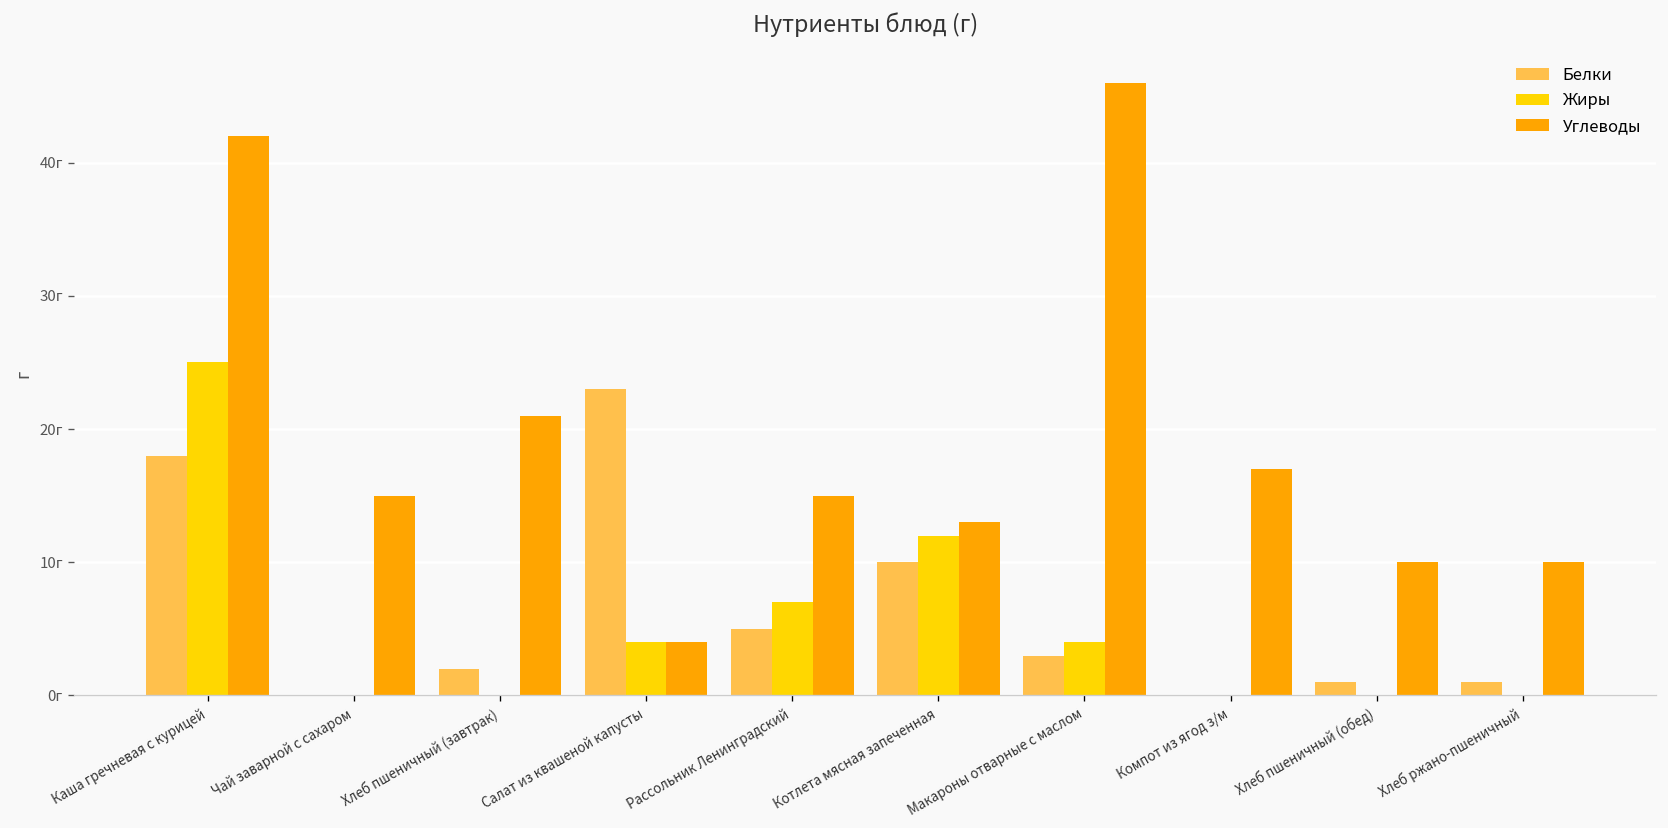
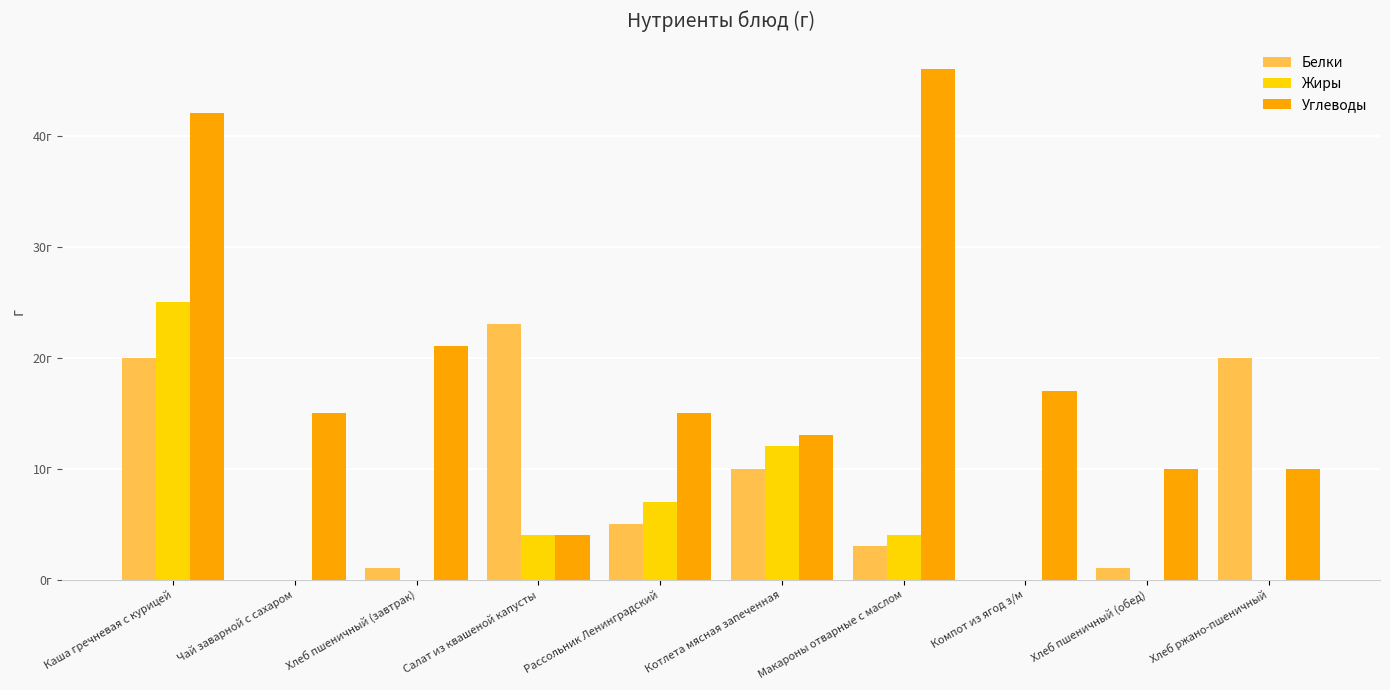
Белки, Каша гречневая с курицей: 18г -> 20г
Белки, Хлеб пшеничный (завтрак): 2г -> 1г
Белки, Хлеб ржано-пшеничный: 1г -> 20г
